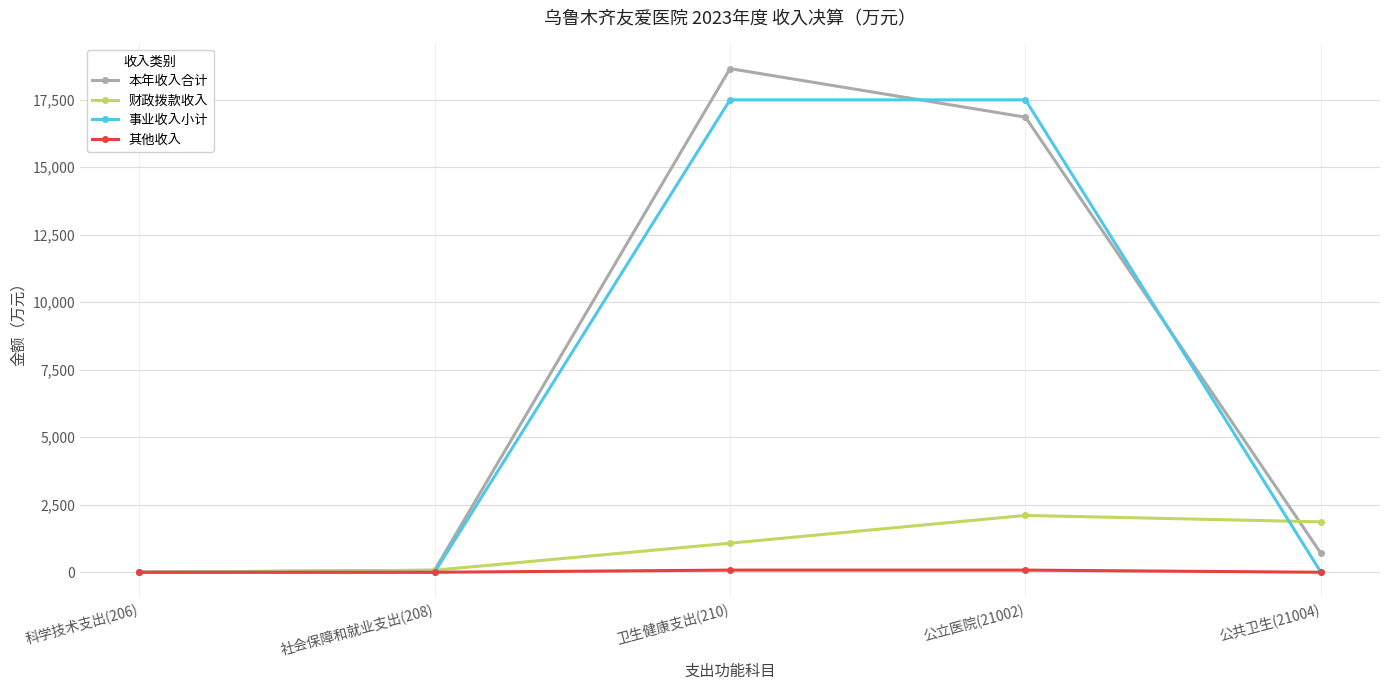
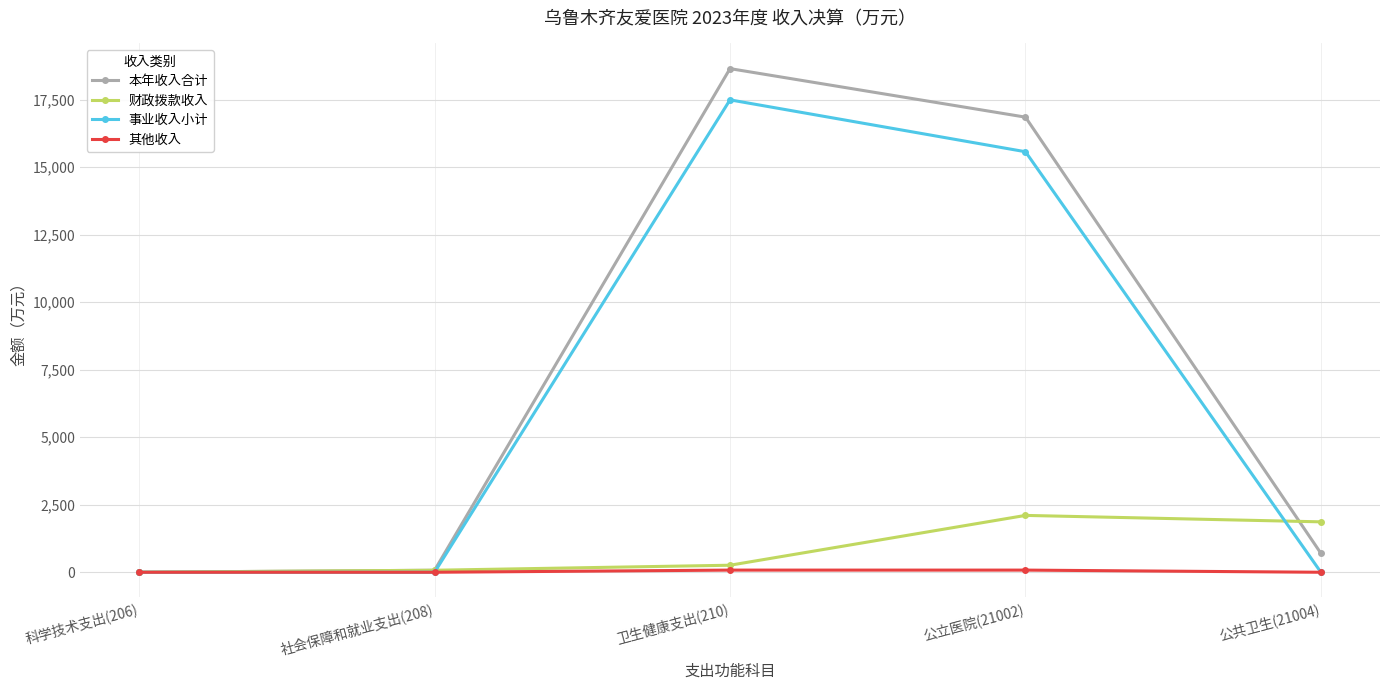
财政拨款收入, 卫生健康支出(210): 1,100 -> 300
事业收入小计, 公立医院(21002): 17,500 -> 15,600
